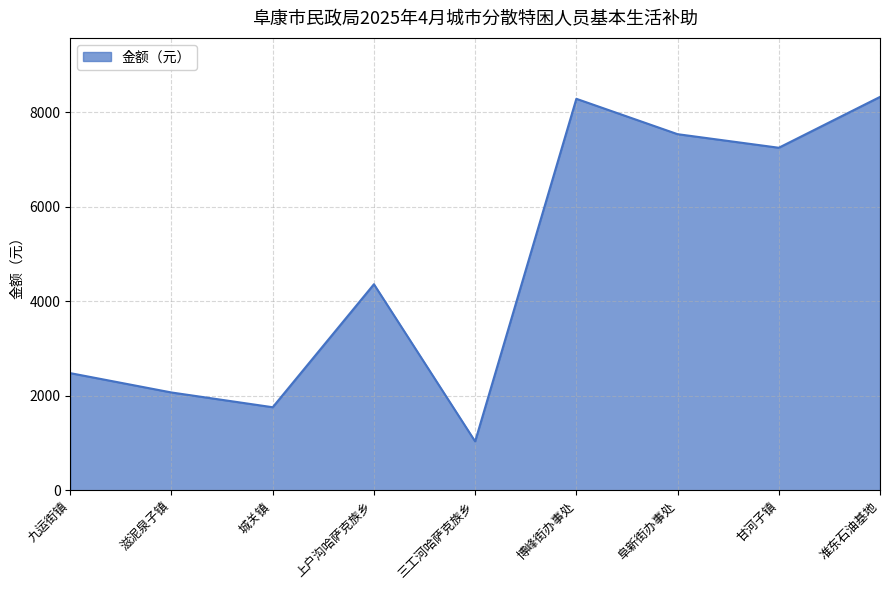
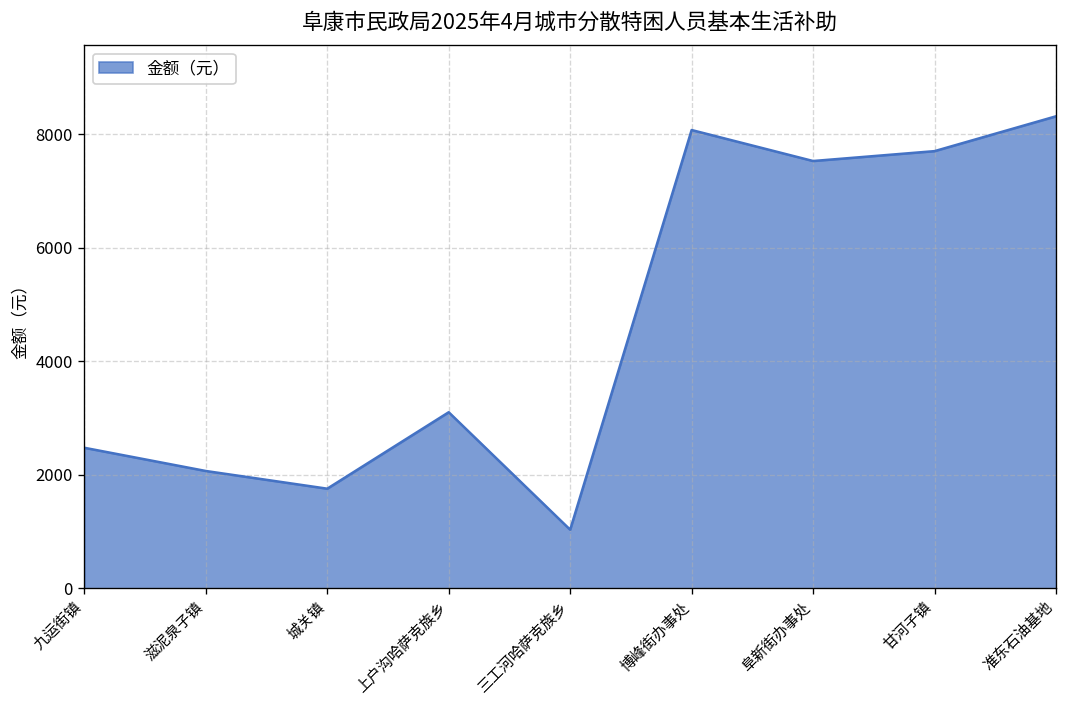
上户沟哈萨克族乡: 4400 -> 3100
博峰街办事处: 8300 -> 8100
甘河子镇: 7200 -> 7700
